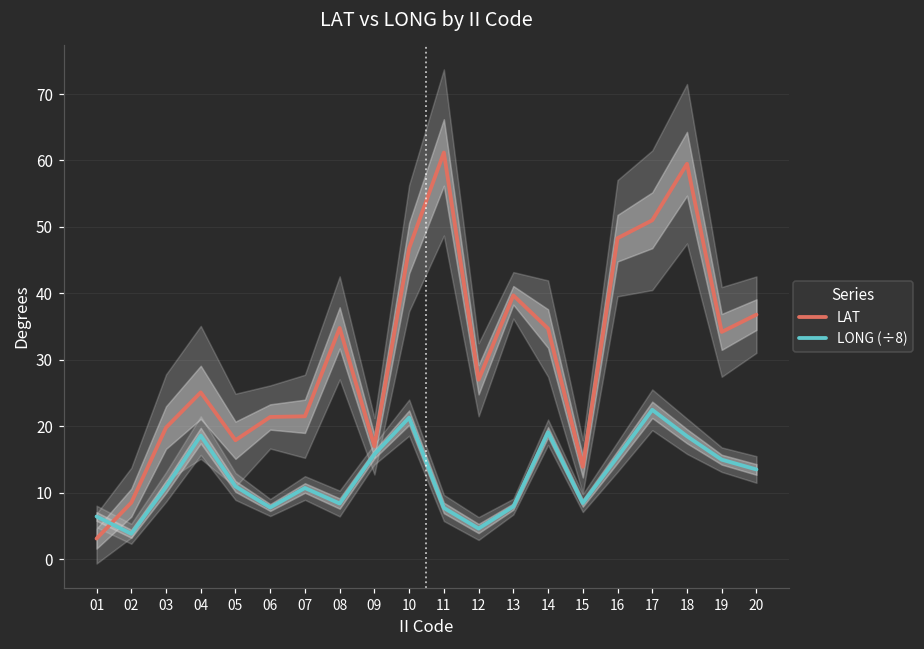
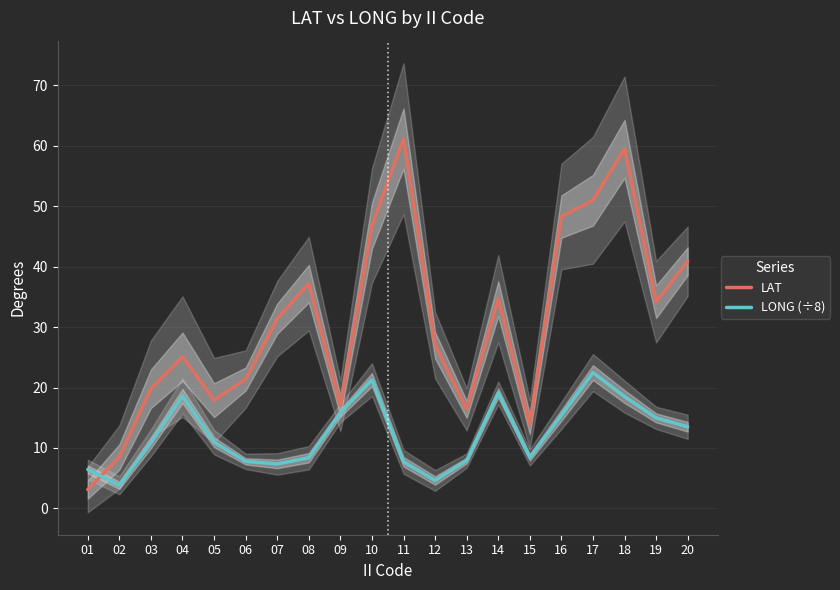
LAT, 07: 22 -> 31
LONG (÷8), 07: 11 -> 7
LAT, 08: 35 -> 37
LAT, 13: 40 -> 16
LAT, 20: 37 -> 41
